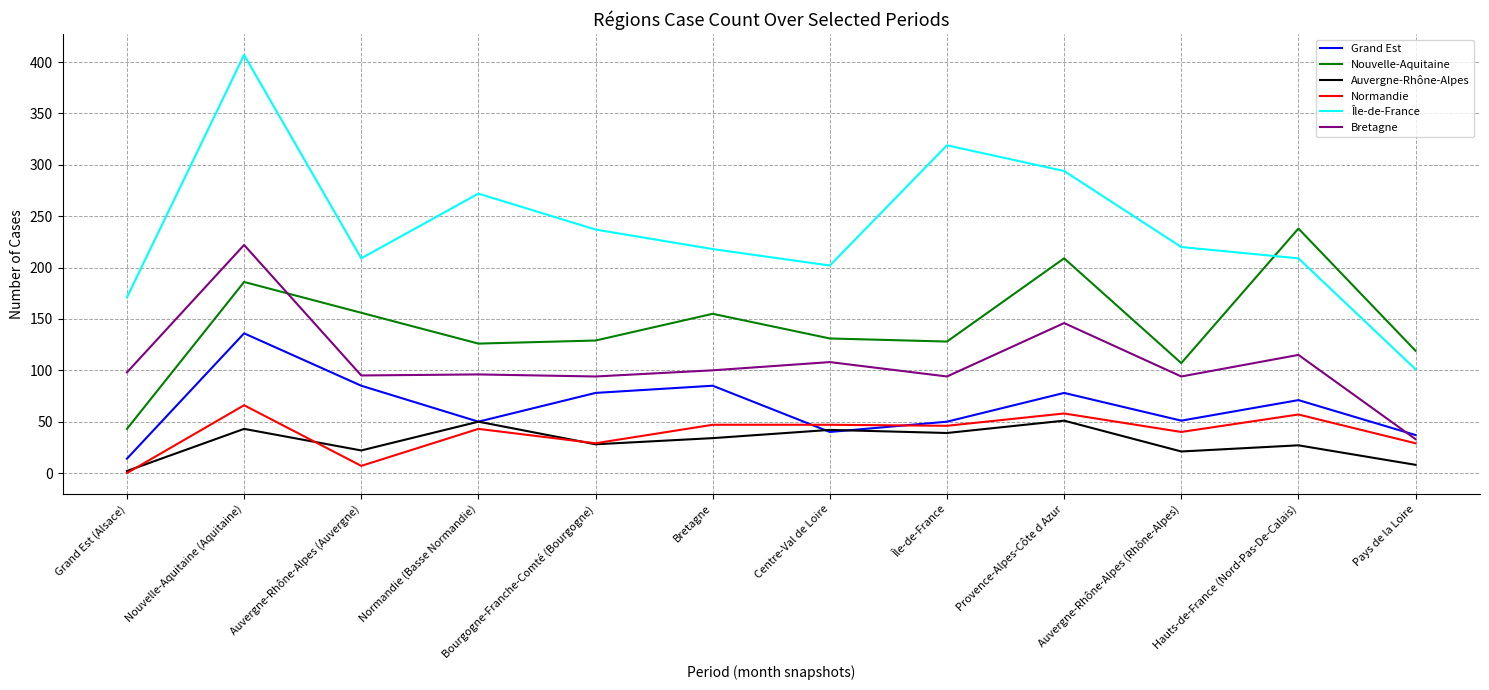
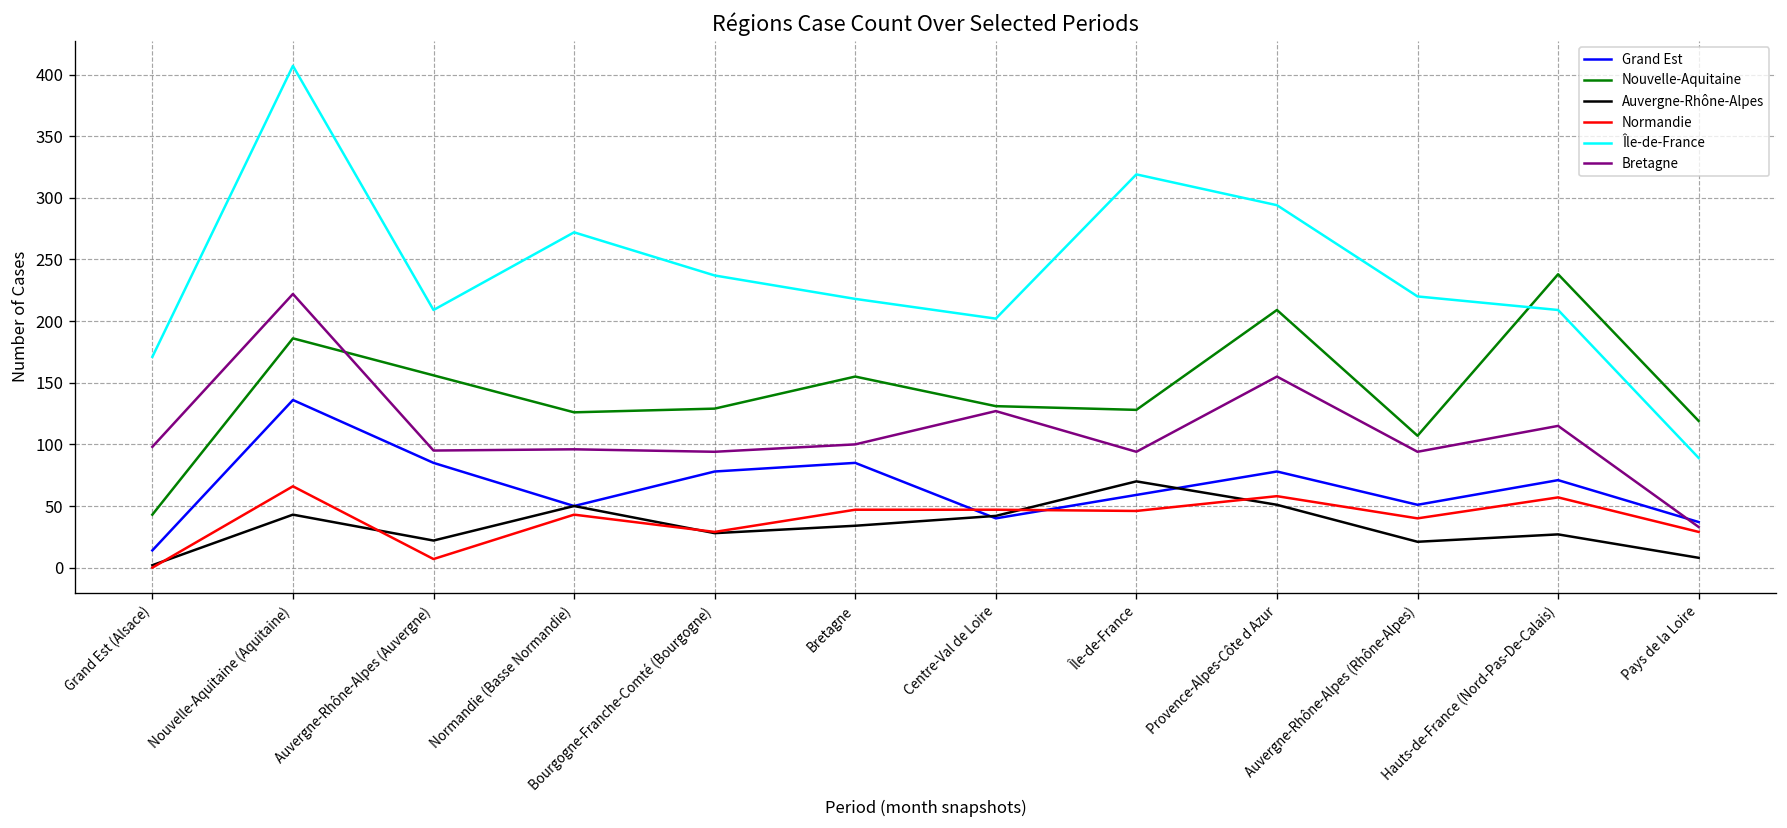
Bretagne, Centre-Val de Loire: 108 -> 127
Grand Est, Île-de-France: 50 -> 59
Auvergne-Rhône-Alpes, Île-de-France: 39 -> 70
Bretagne, Provence-Alpes-Côte d Azur: 146 -> 155
Île-de-France, Pays de la Loire: 101 -> 89
